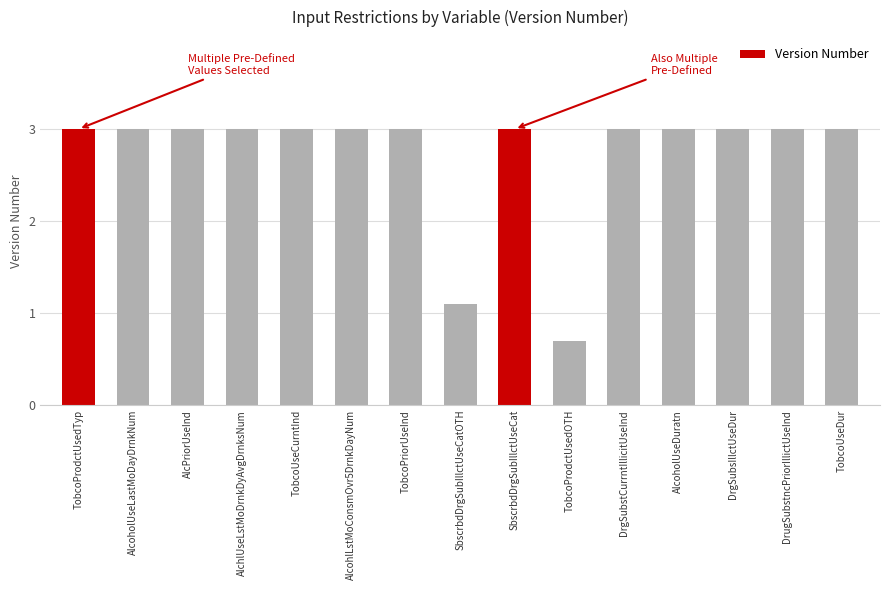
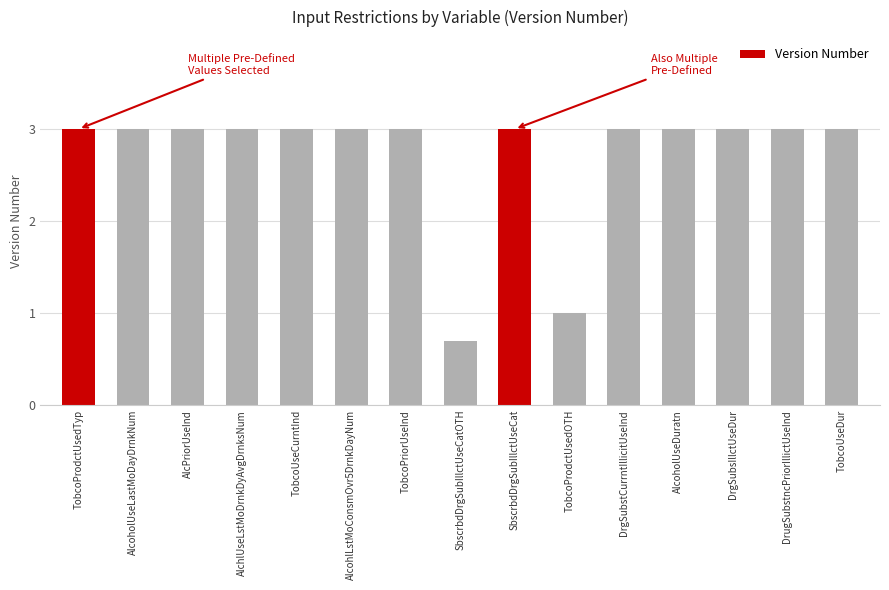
SbscrbdDrgSubIllctUseCatOTH: 1.1 -> 0.7
TobcoProdctUsedOTH: 0.7 -> 1.0
